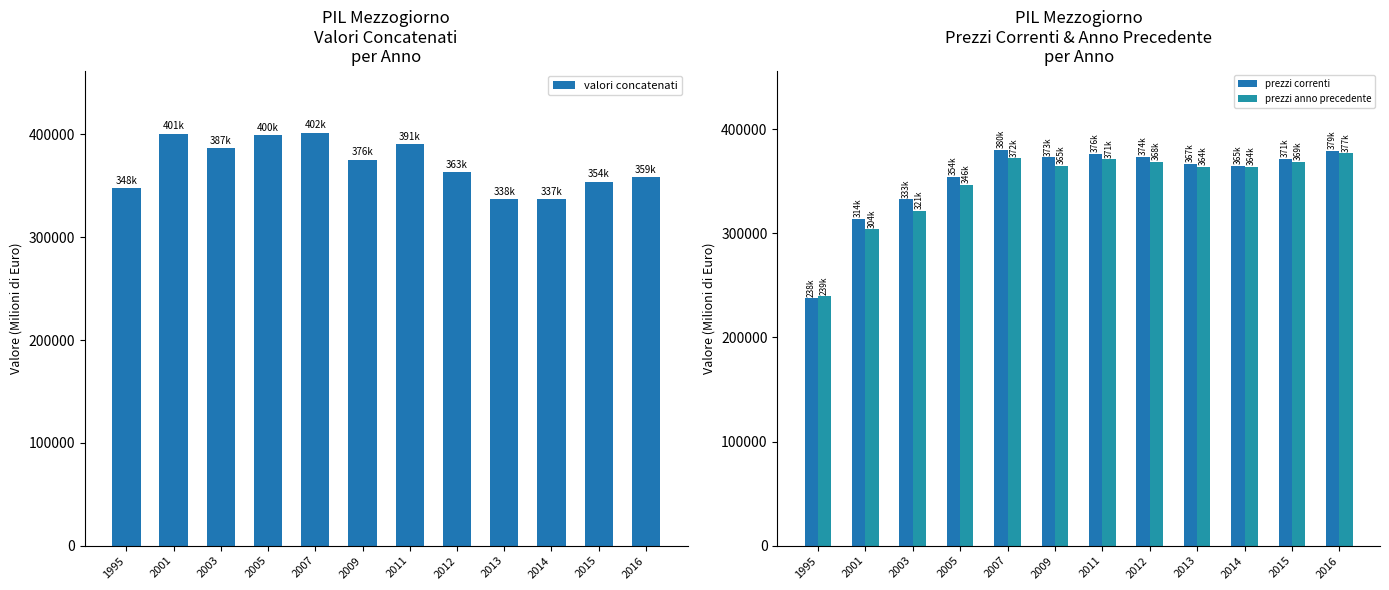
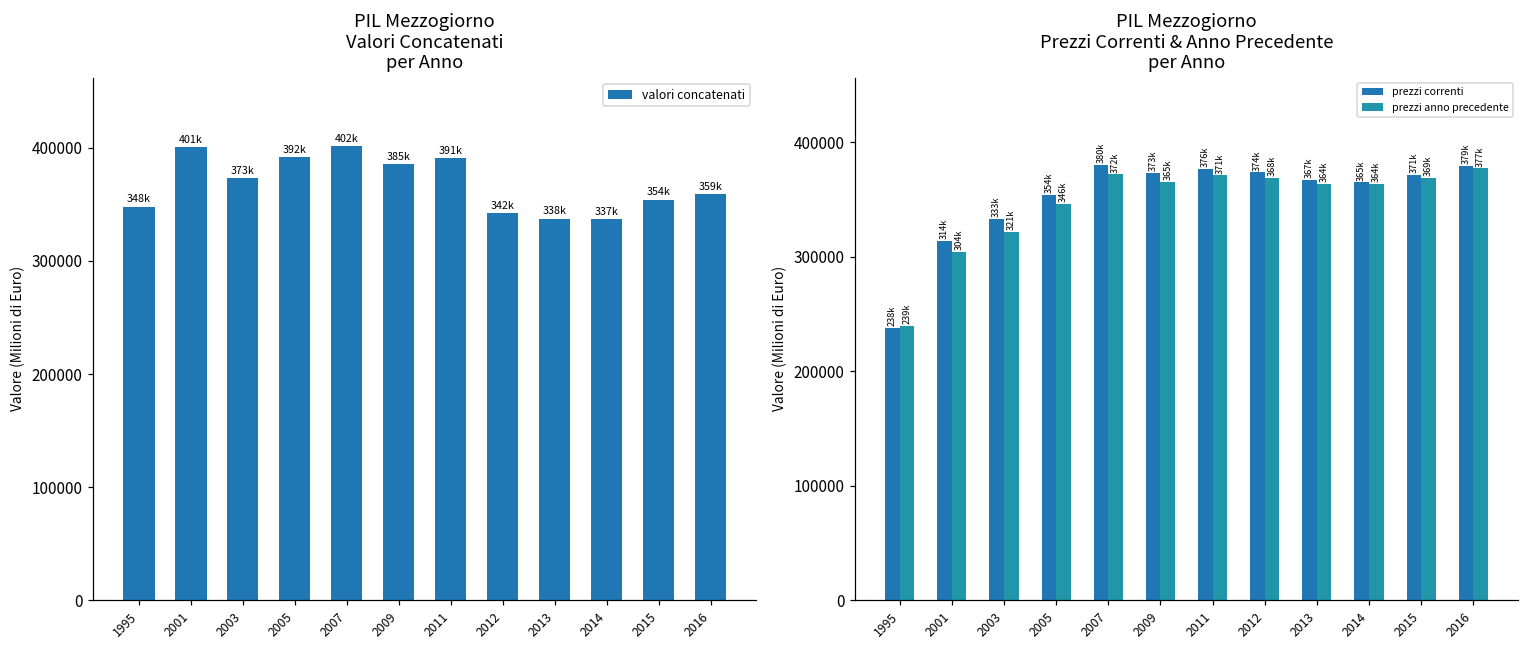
PIL Mezzogiorno Valori Concatenati per Anno, 2003: 387k -> 373k
PIL Mezzogiorno Valori Concatenati per Anno, 2005: 400k -> 392k
PIL Mezzogiorno Valori Concatenati per Anno, 2009: 376k -> 385k
PIL Mezzogiorno Valori Concatenati per Anno, 2012: 363k -> 342k
